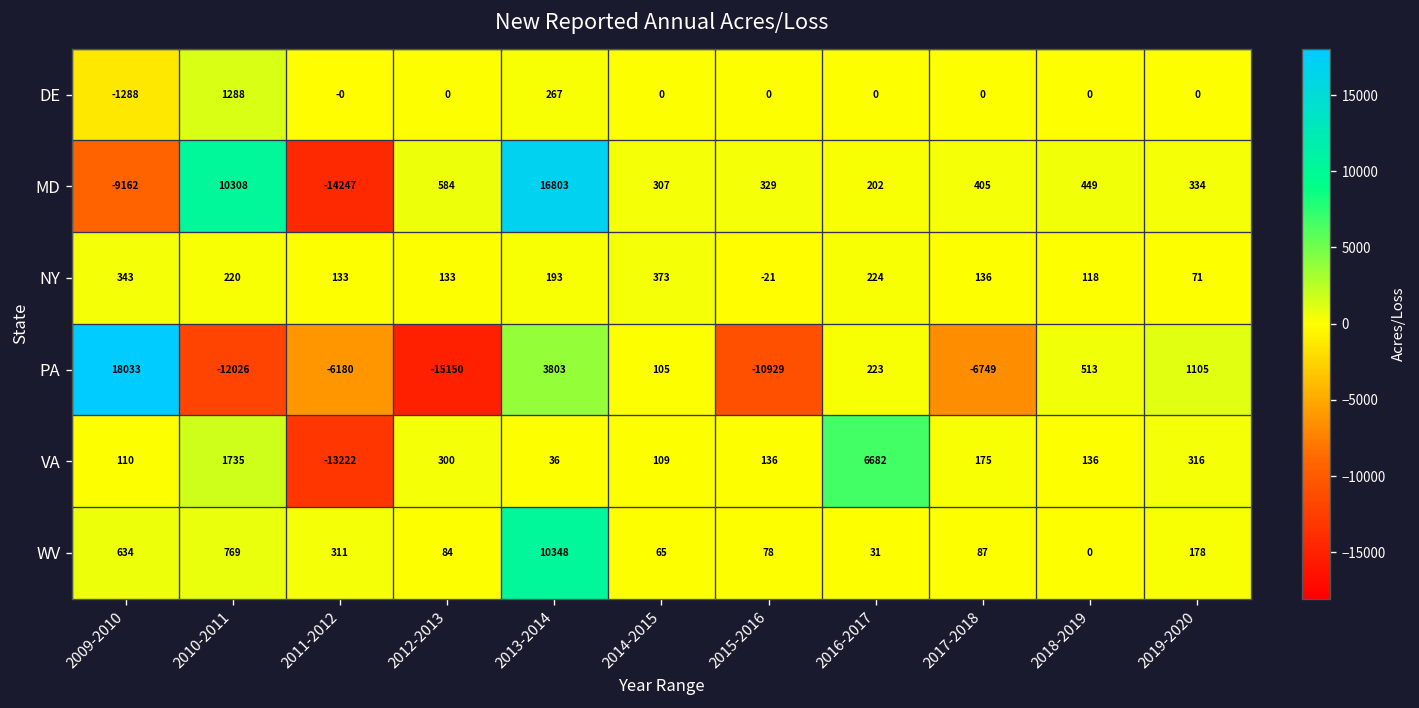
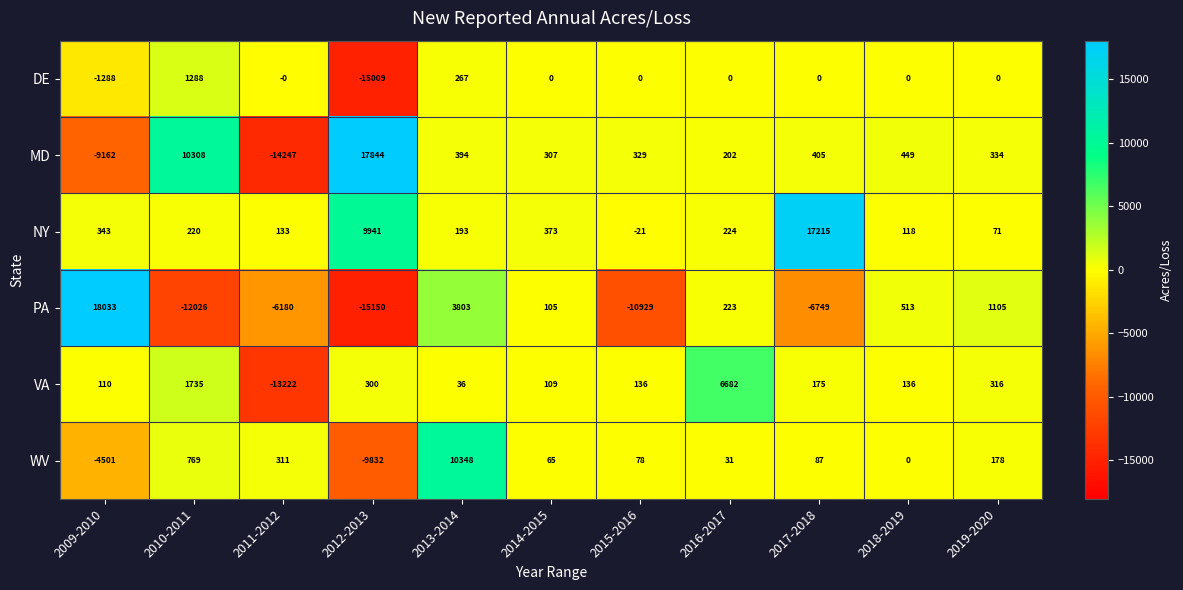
DE, 2012-2013: 0 -> -15009
MD, 2012-2013: 584 -> 17844
MD, 2013-2014: 16803 -> 394
NY, 2012-2013: 133 -> 9941
NY, 2017-2018: 136 -> 17215
WV, 2009-2010: 634 -> -4501
WV, 2012-2013: 84 -> -9832
